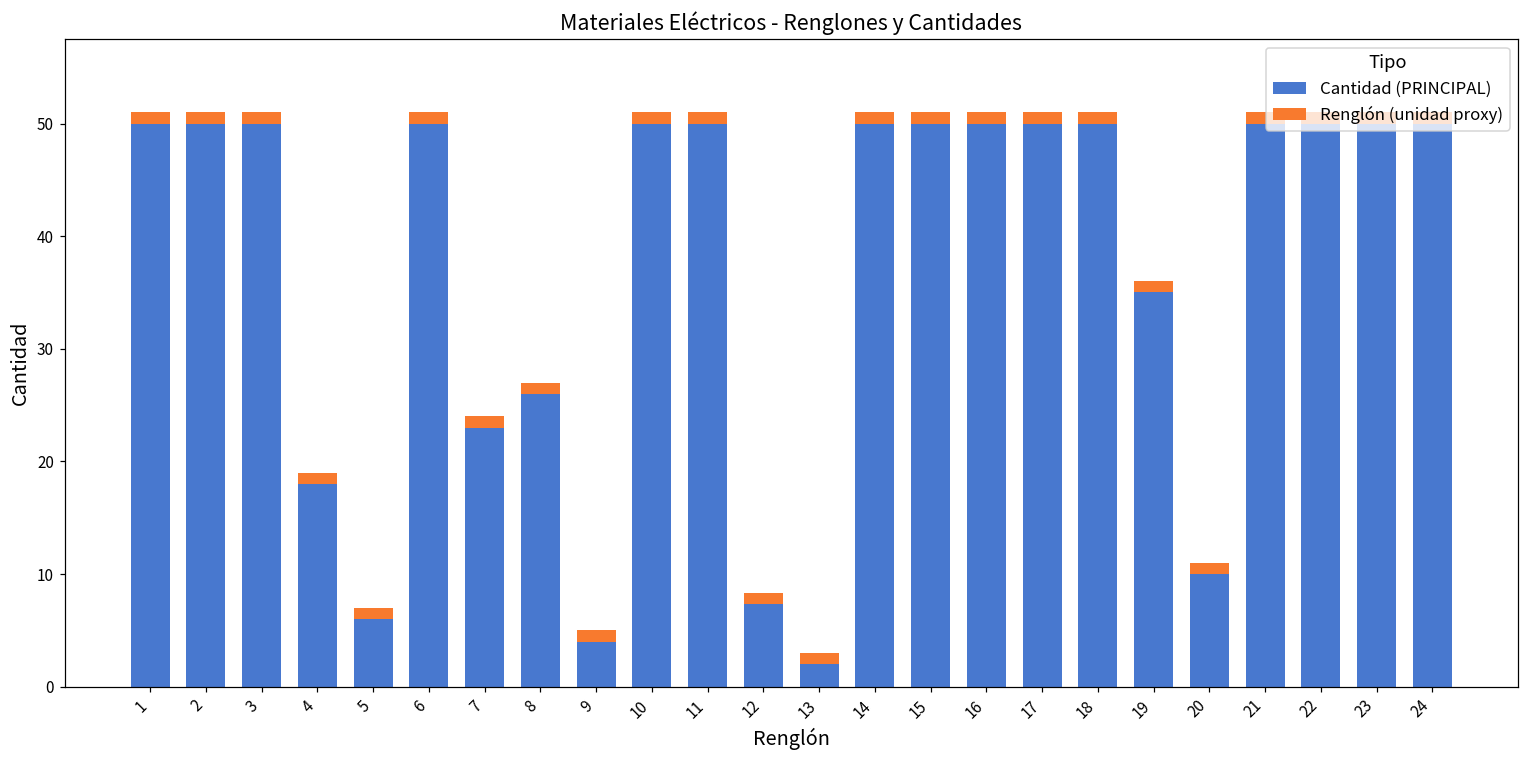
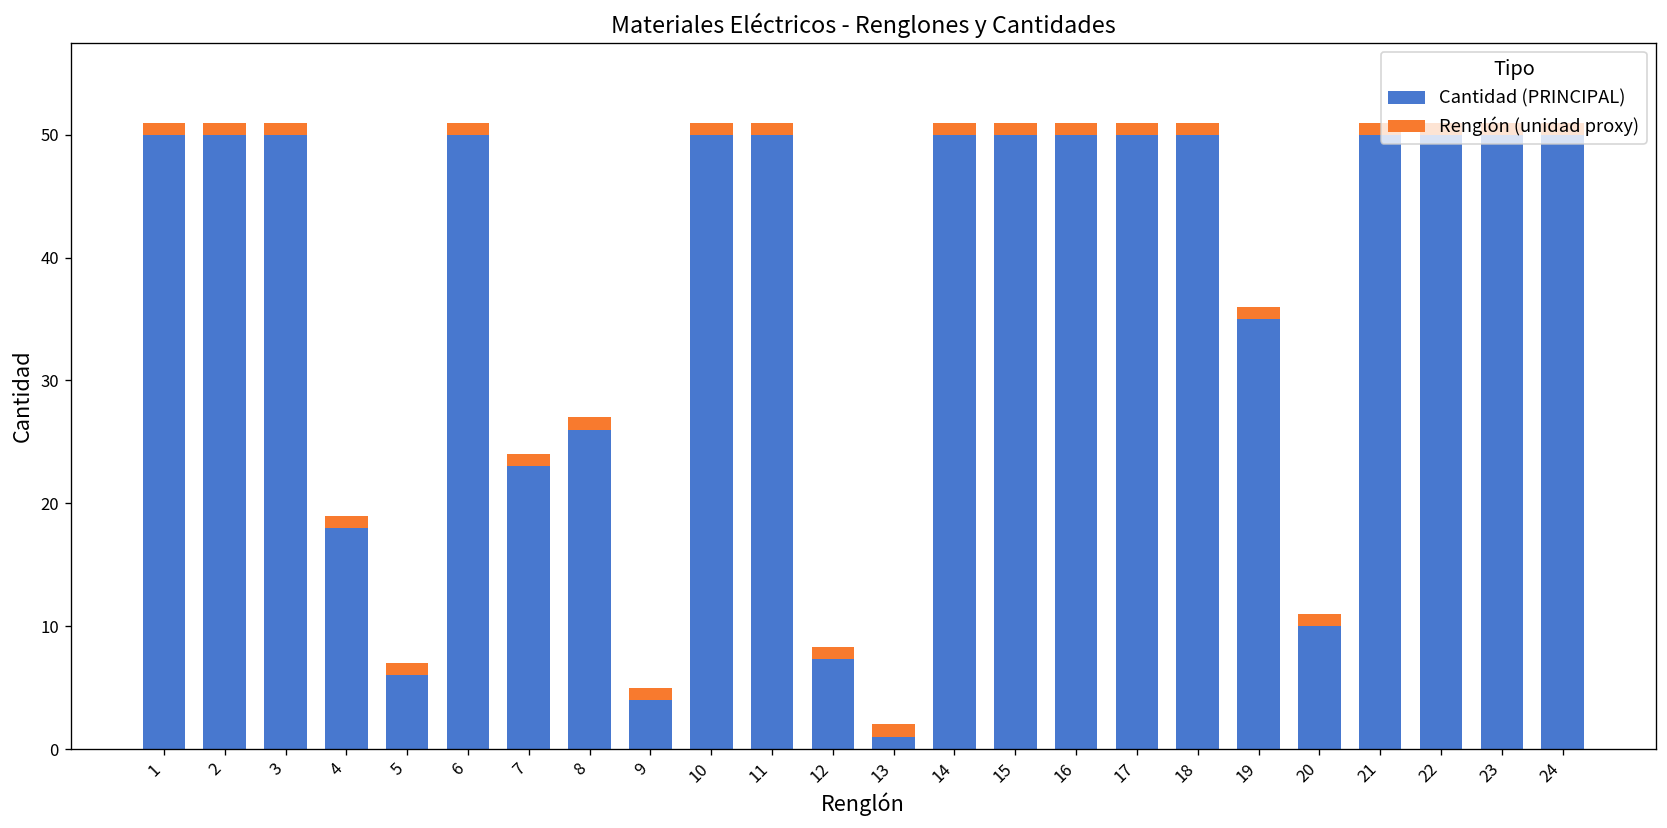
Cantidad (PRINCIPAL), 13: 2 -> 1
